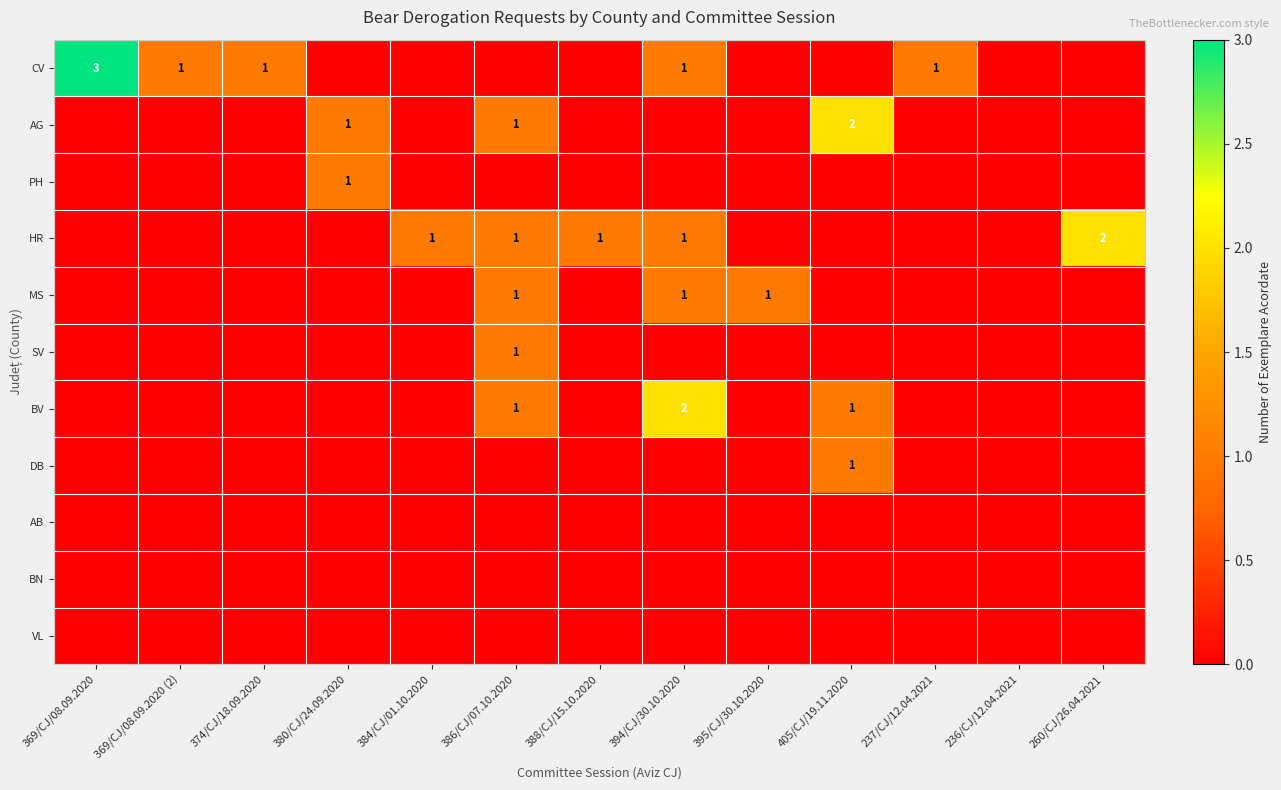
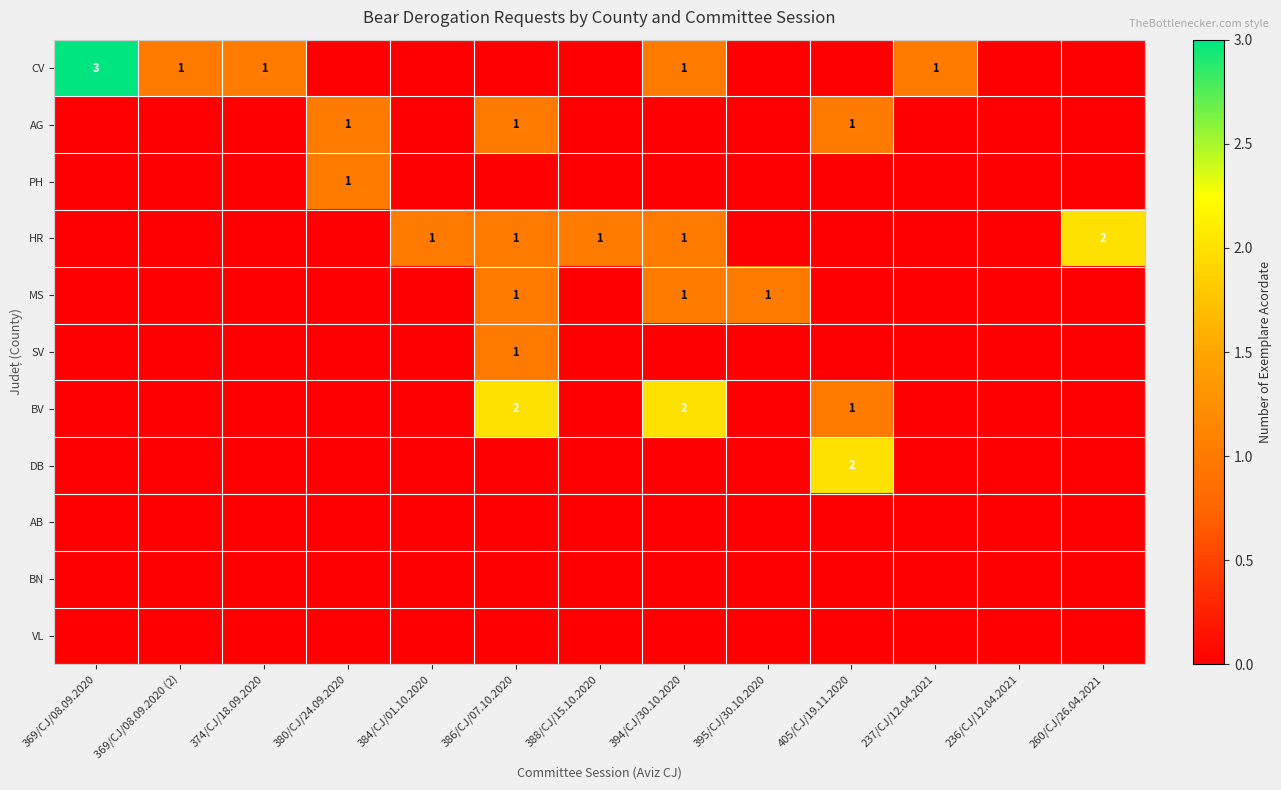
AG, 405/CJ/19.11.2020: 2 -> 1
BV, 386/CJ/07.10.2020: 1 -> 2
DB, 405/CJ/19.11.2020: 1 -> 2
